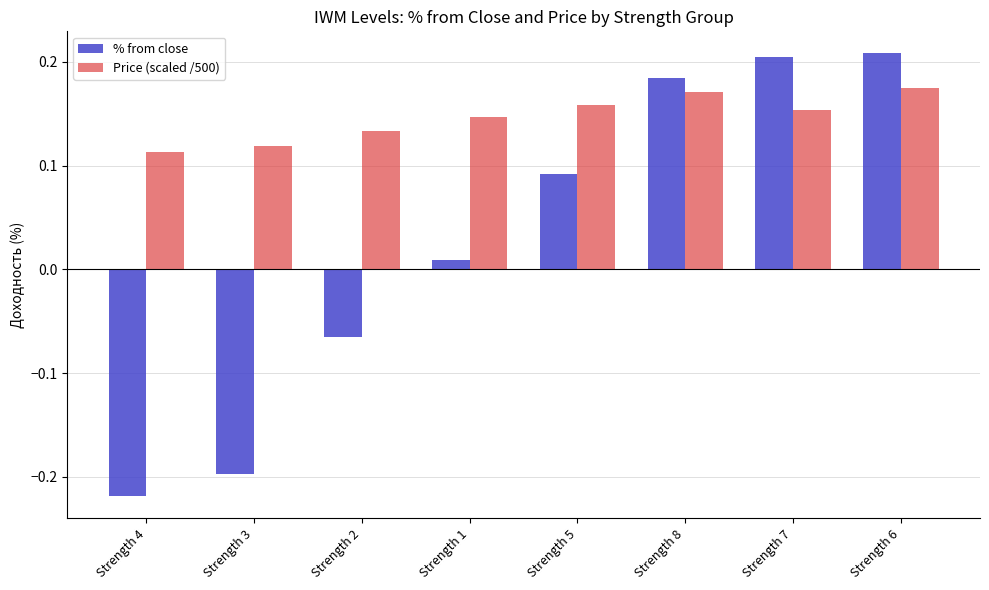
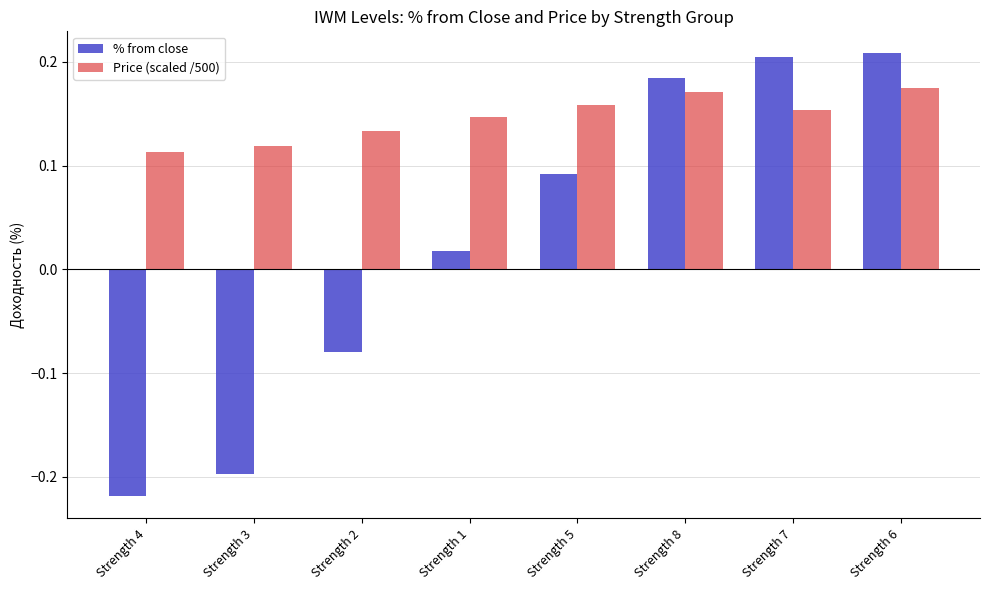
% from close, Strength 2: -0.065 -> -0.079
% from close, Strength 1: 0.009 -> 0.017
